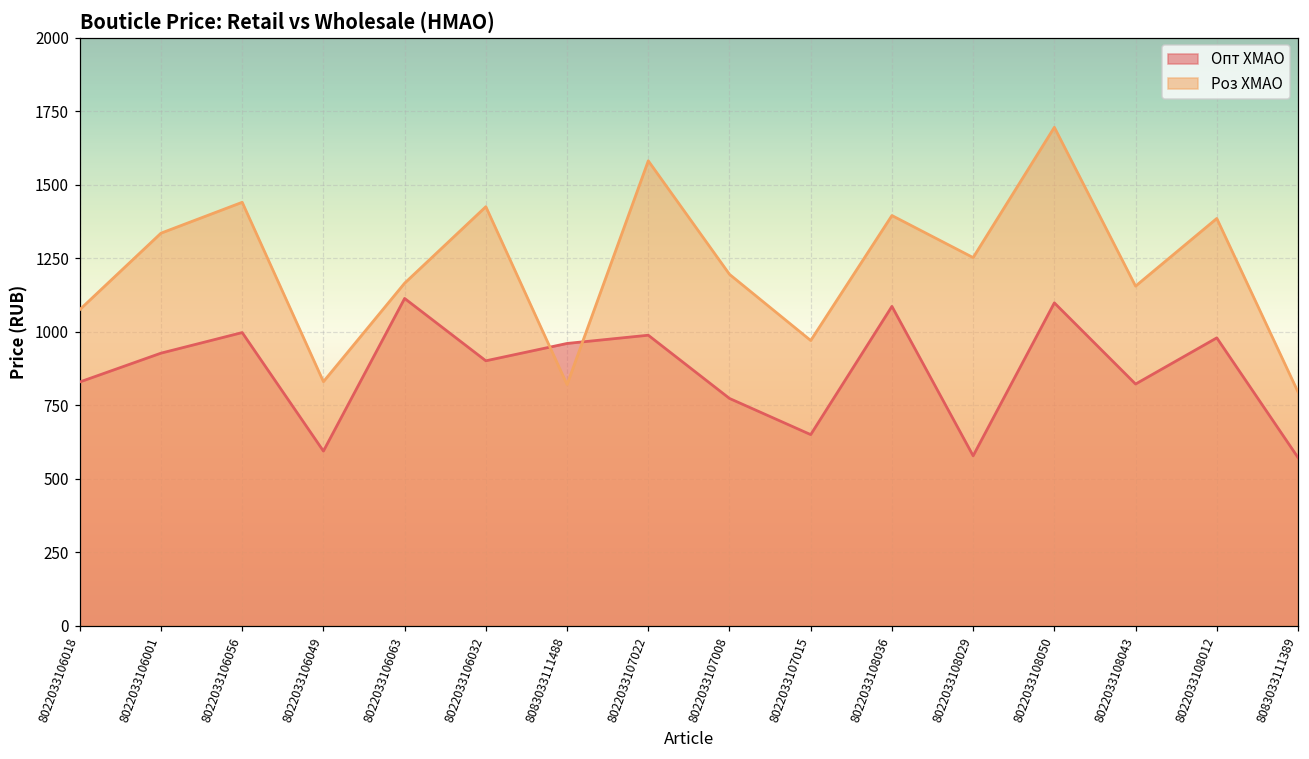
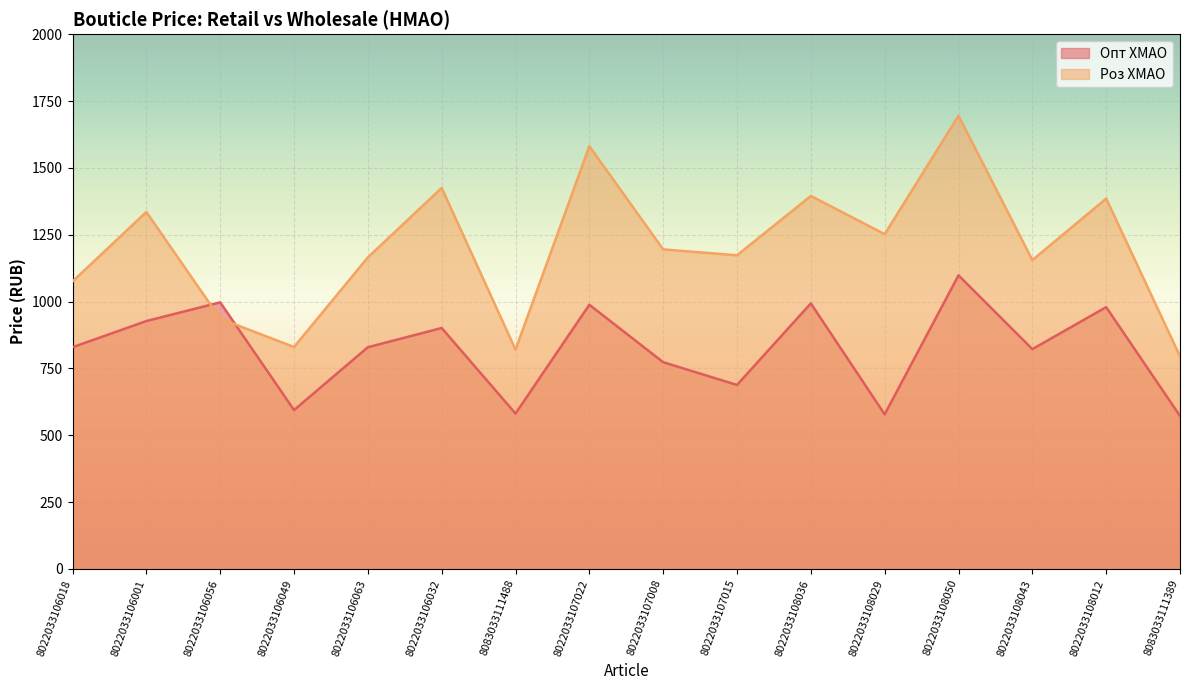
Роз ХМАО, 8022033106056: 1440 -> 940
Опт ХМАО, 8022033106063: 1110 -> 830
Опт ХМАО, 8083033111488: 960 -> 580
Опт ХМАО, 8022033107015: 650 -> 690
Роз ХМАО, 8022033107015: 970 -> 1170
Опт ХМАО, 8022033108036: 1090 -> 990
